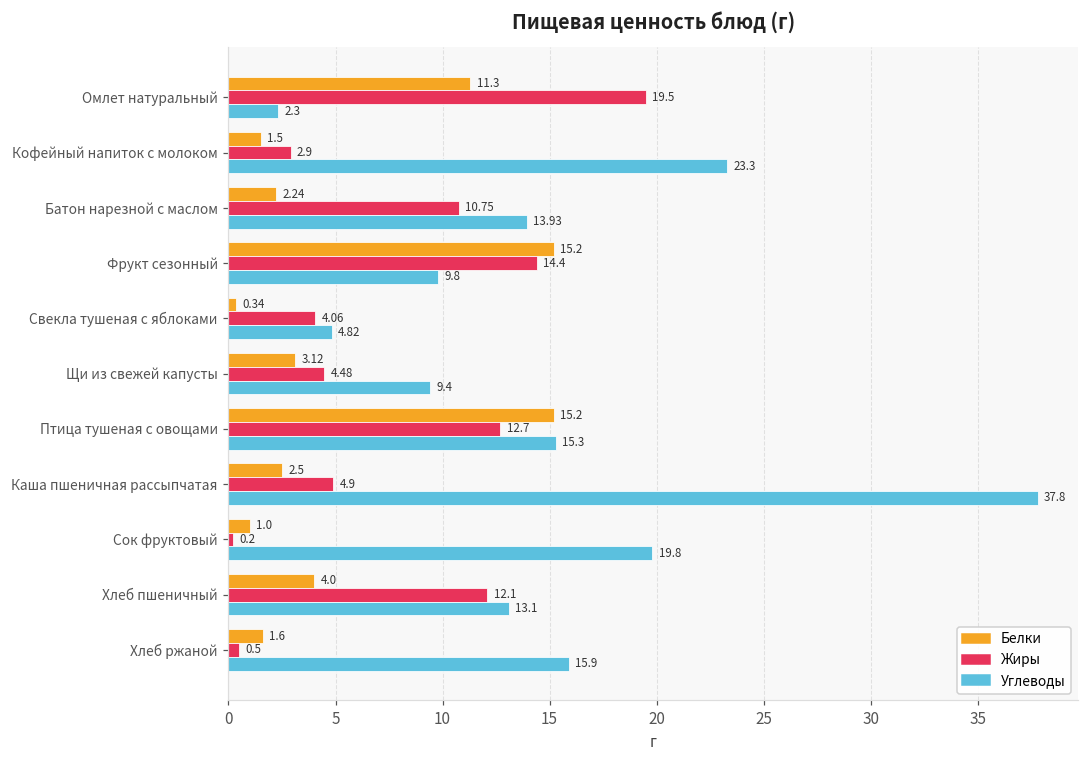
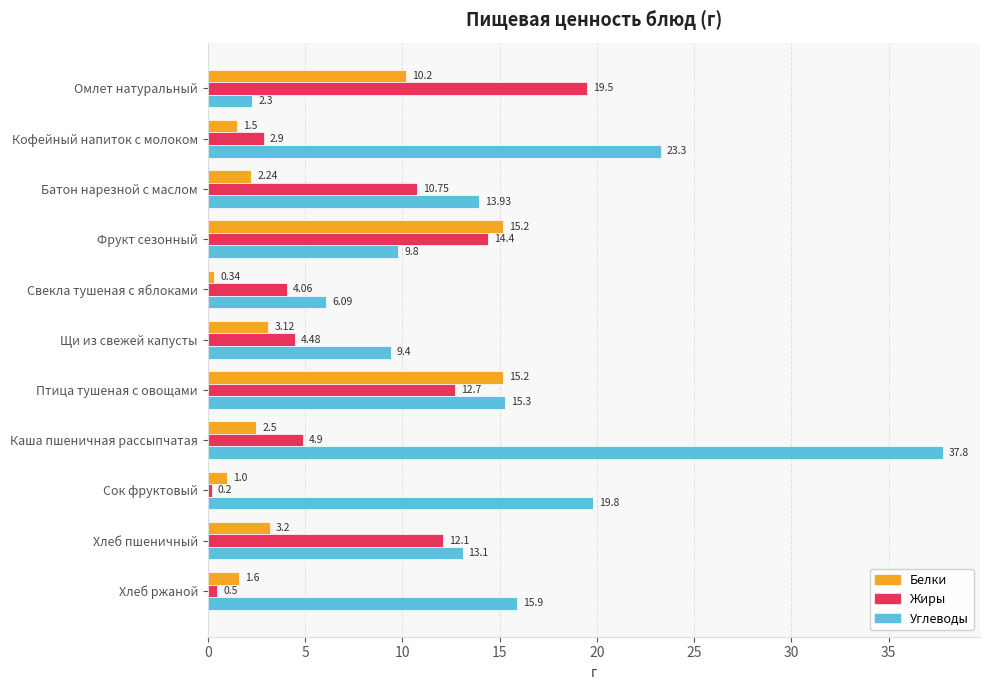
Белки, Омлет натуральный: 11.3 -> 10.2
Углеводы, Свекла тушеная с яблоками: 4.82 -> 6.09
Белки, Хлеб пшеничный: 4.0 -> 3.2
